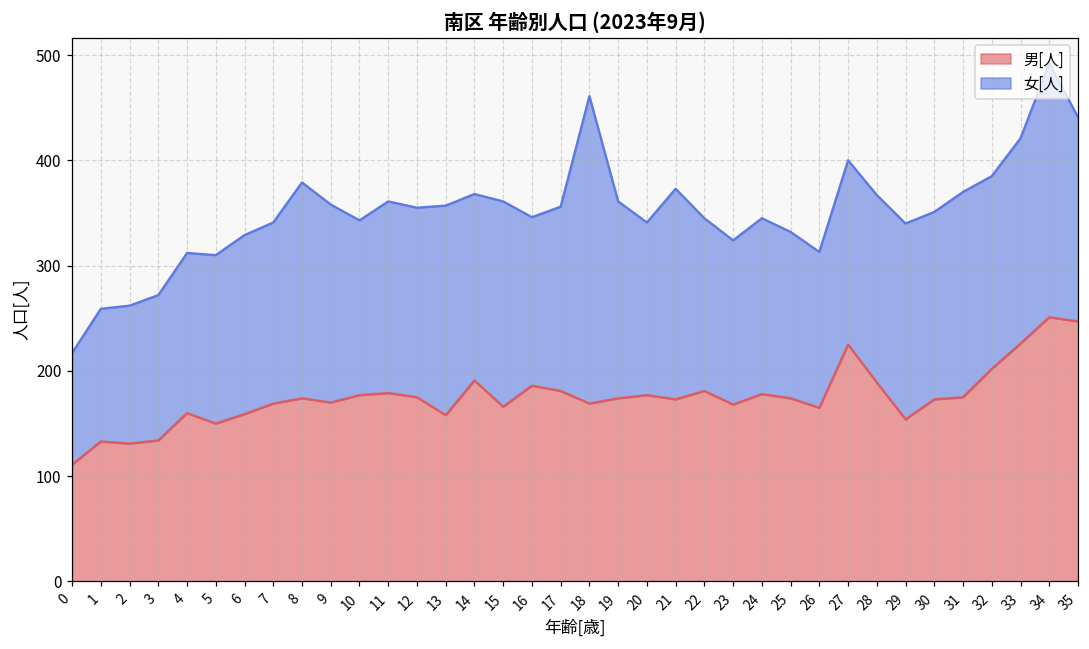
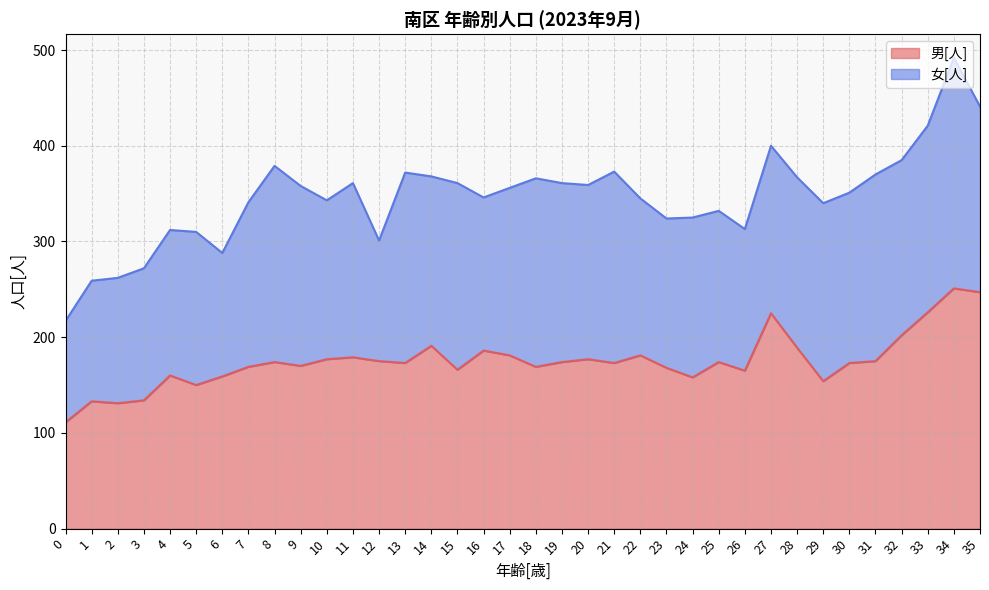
女[人], 6: 170 -> 130
女[人], 12: 180 -> 130
男[人], 13: 160 -> 170
女[人], 18: 290 -> 200
女[人], 20: 160 -> 180
男[人], 24: 180 -> 160
